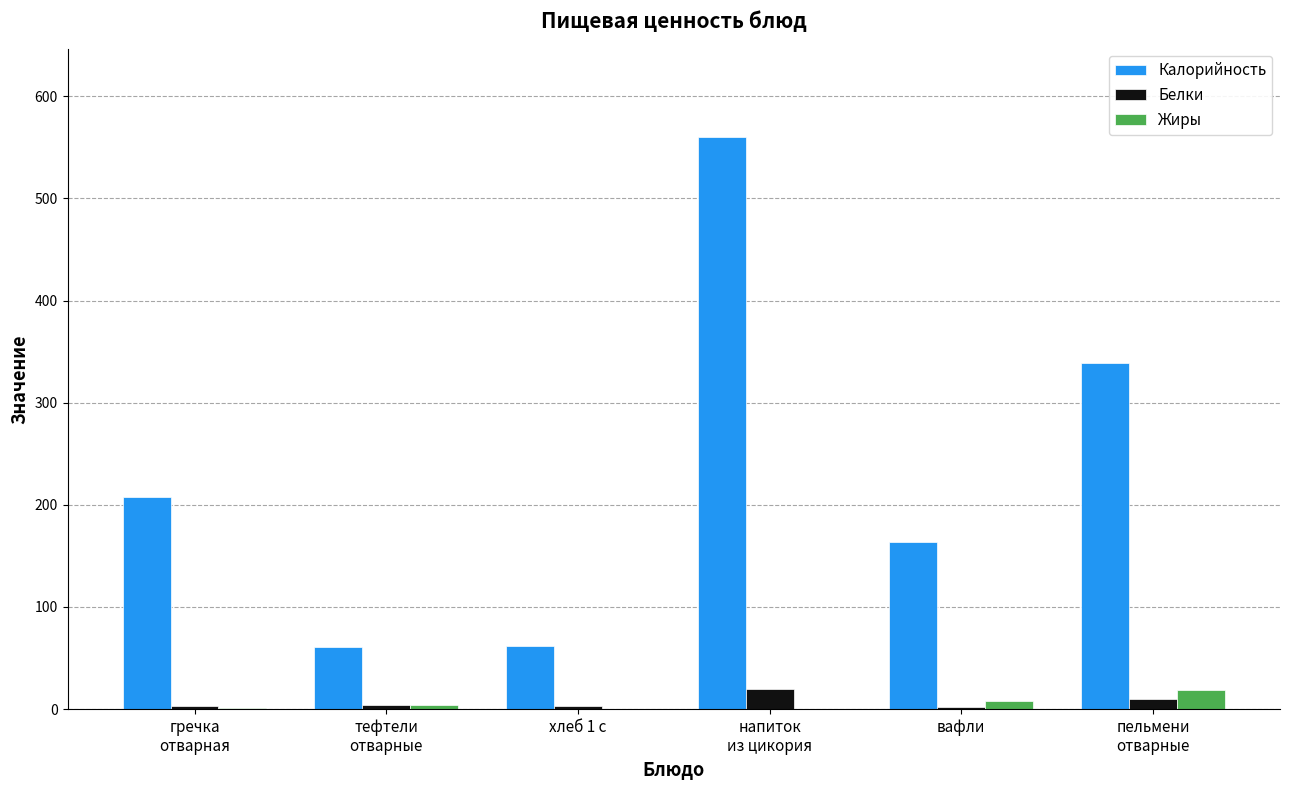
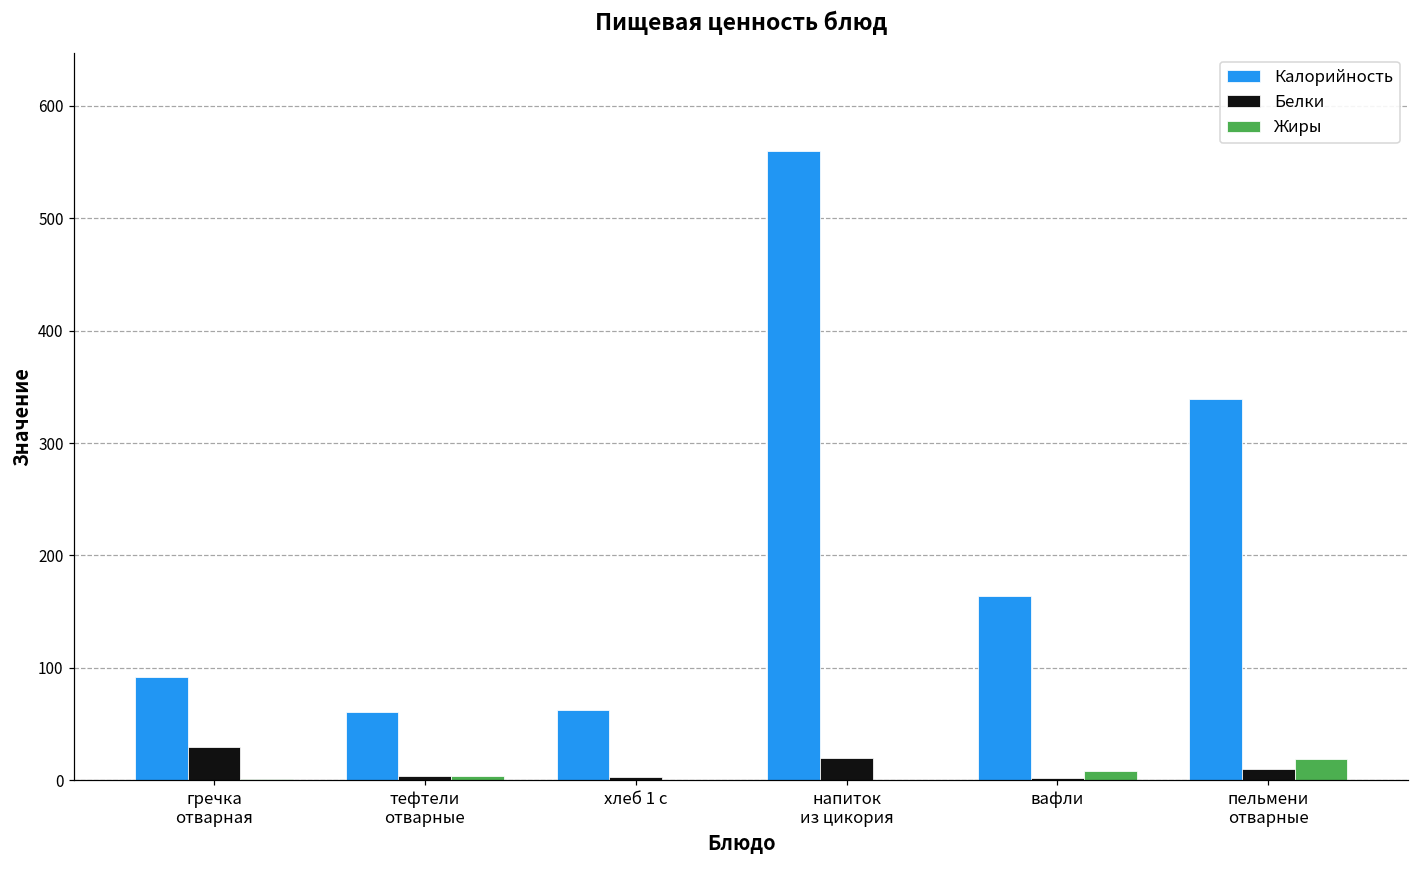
Калорийность, гречка отварная: 208 -> 92
Белки, гречка отварная: 3 -> 29
